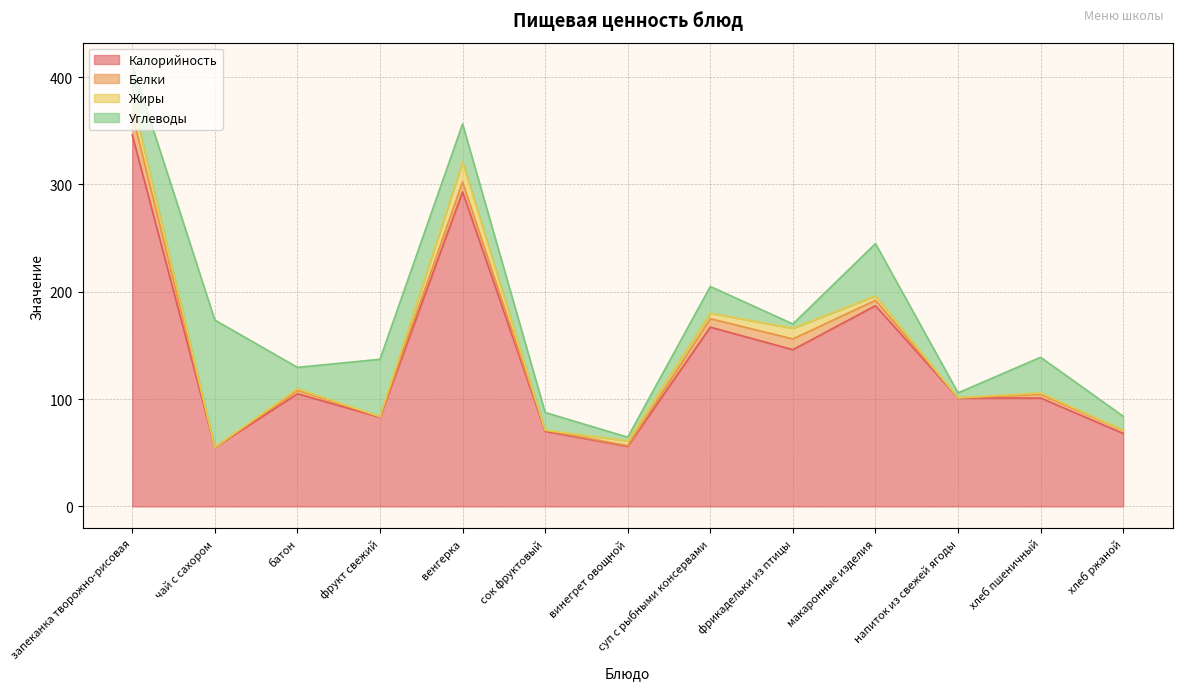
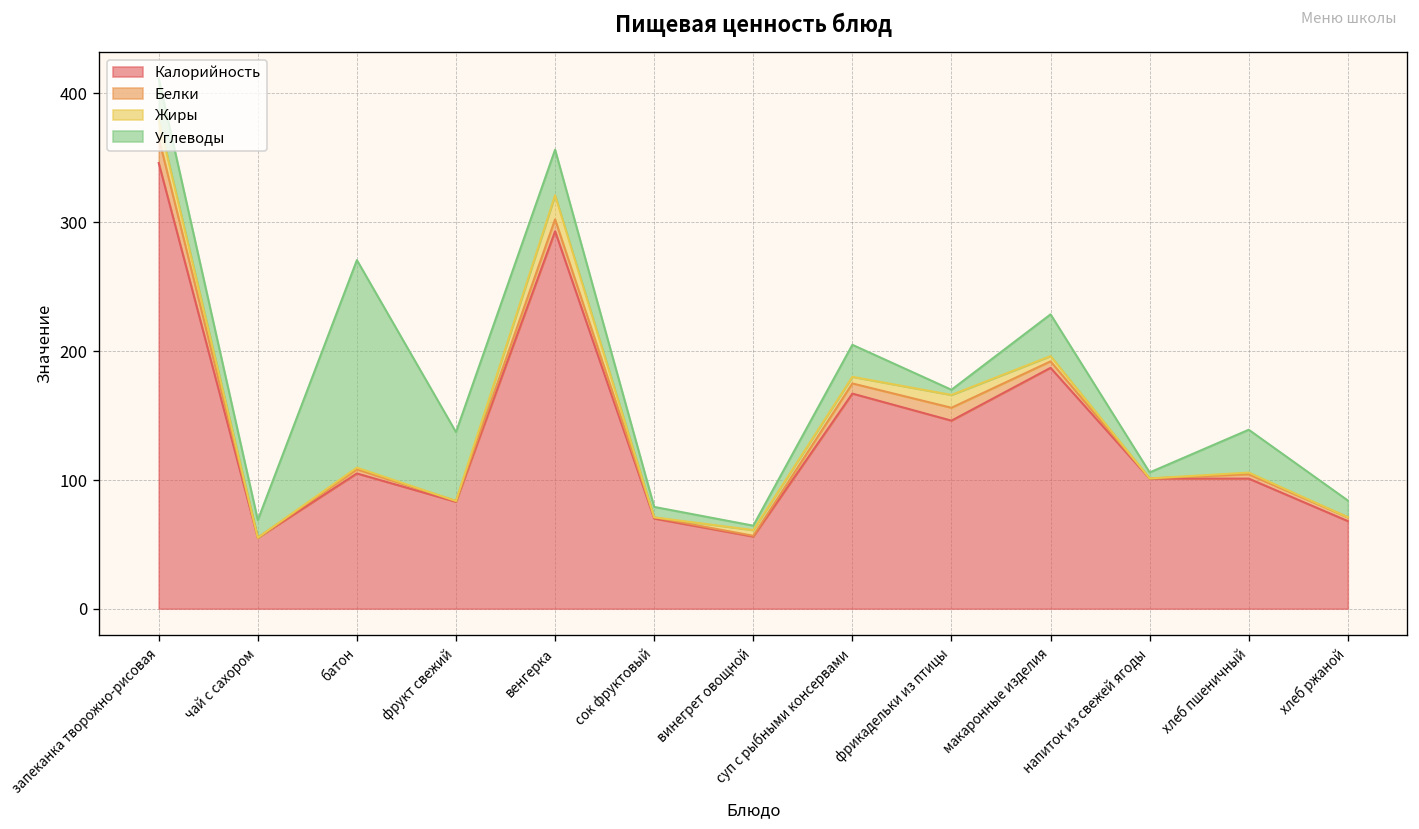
Углеводы, чай с сахором: 118 -> 14
Углеводы, батон: 20 -> 161
Углеводы, сок фруктовый: 17 -> 8
Углеводы, макаронные изделия: 49 -> 32
